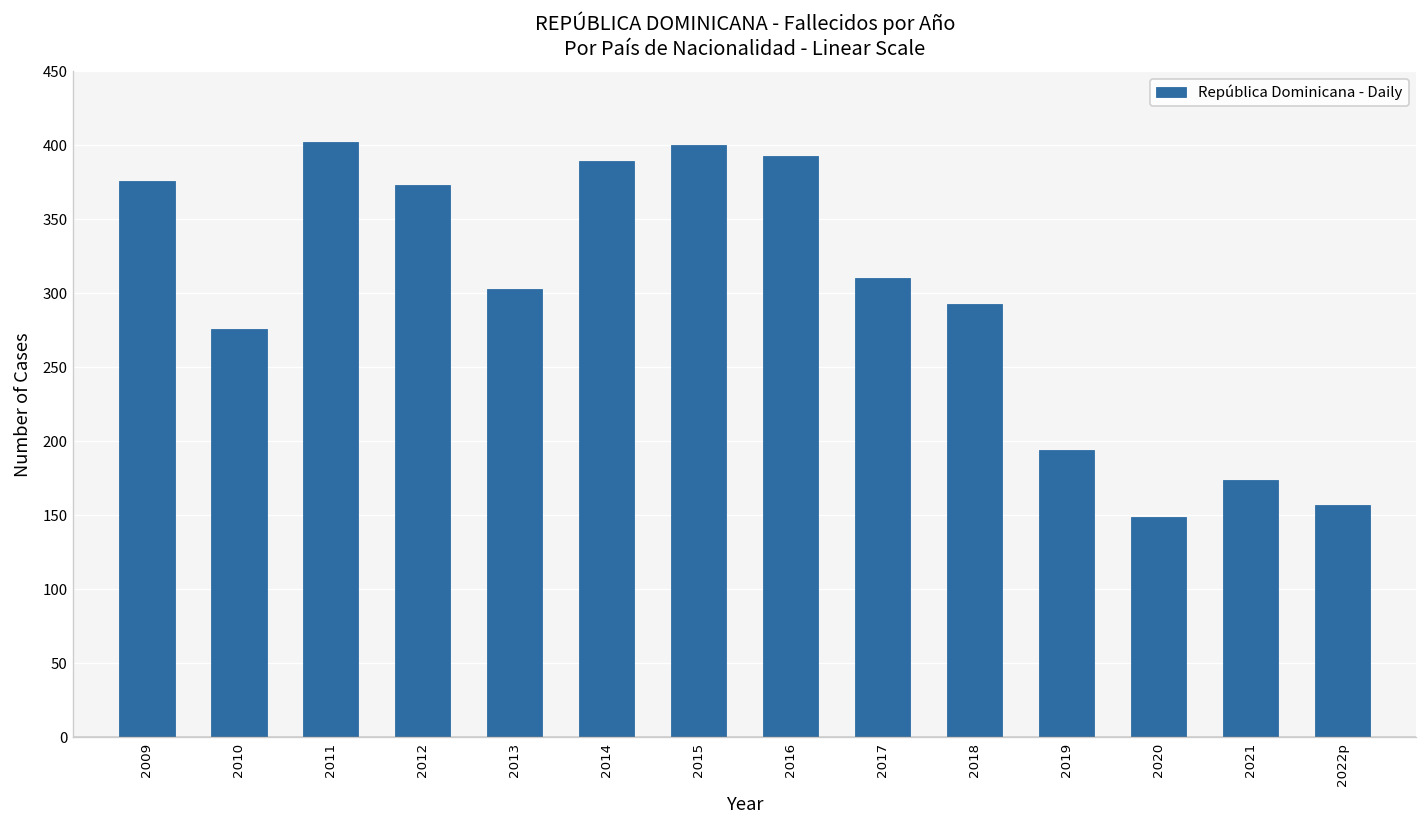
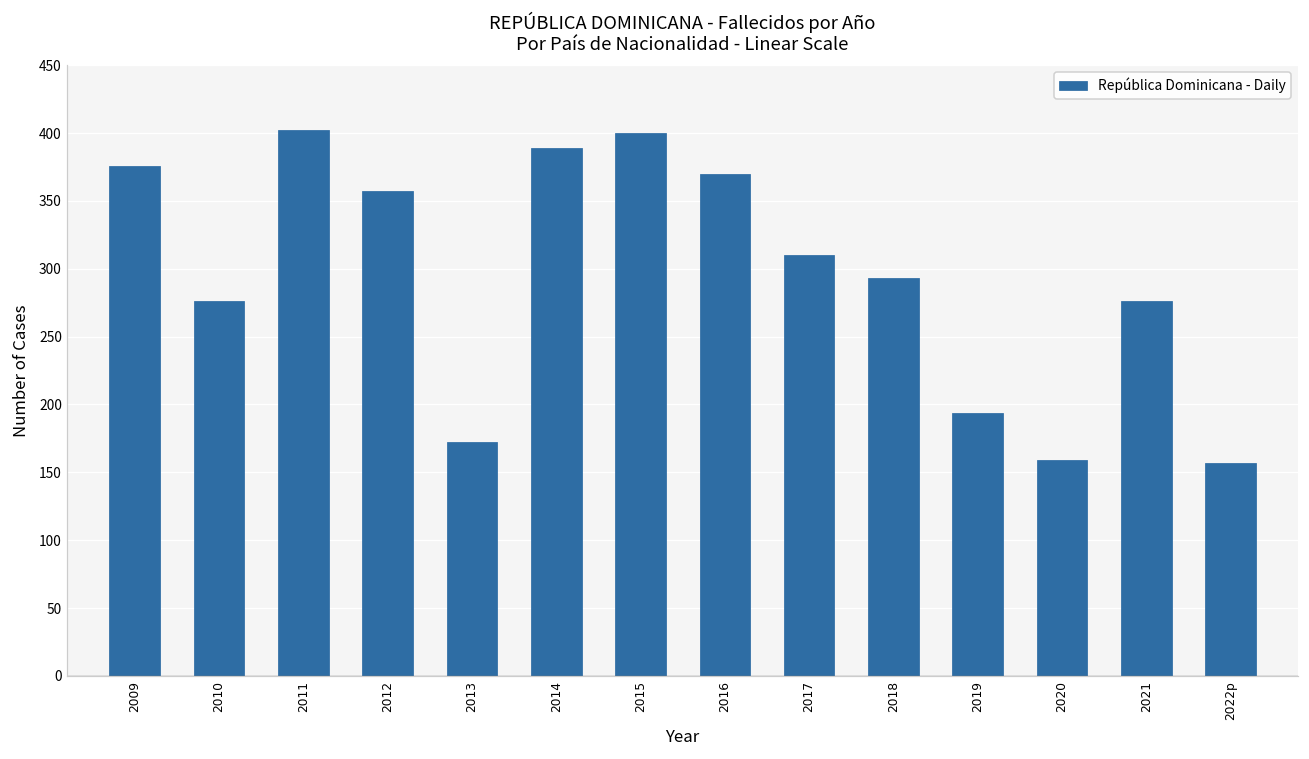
2012: 373 -> 357
2013: 303 -> 172
2016: 393 -> 370
2020: 149 -> 159
2021: 174 -> 276
